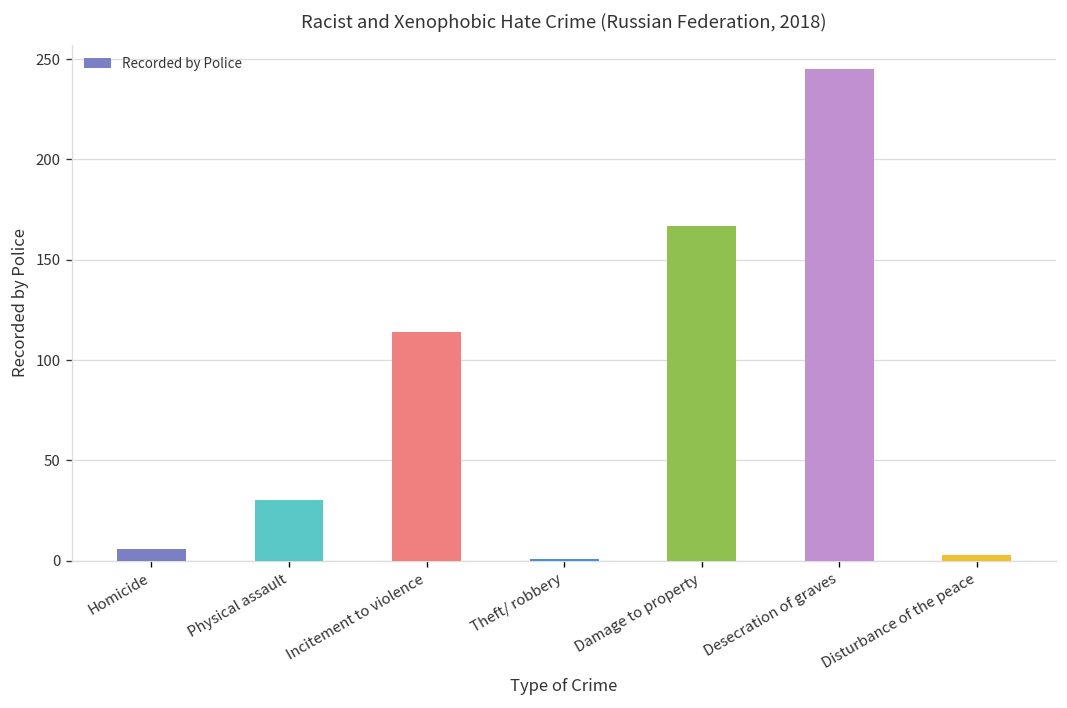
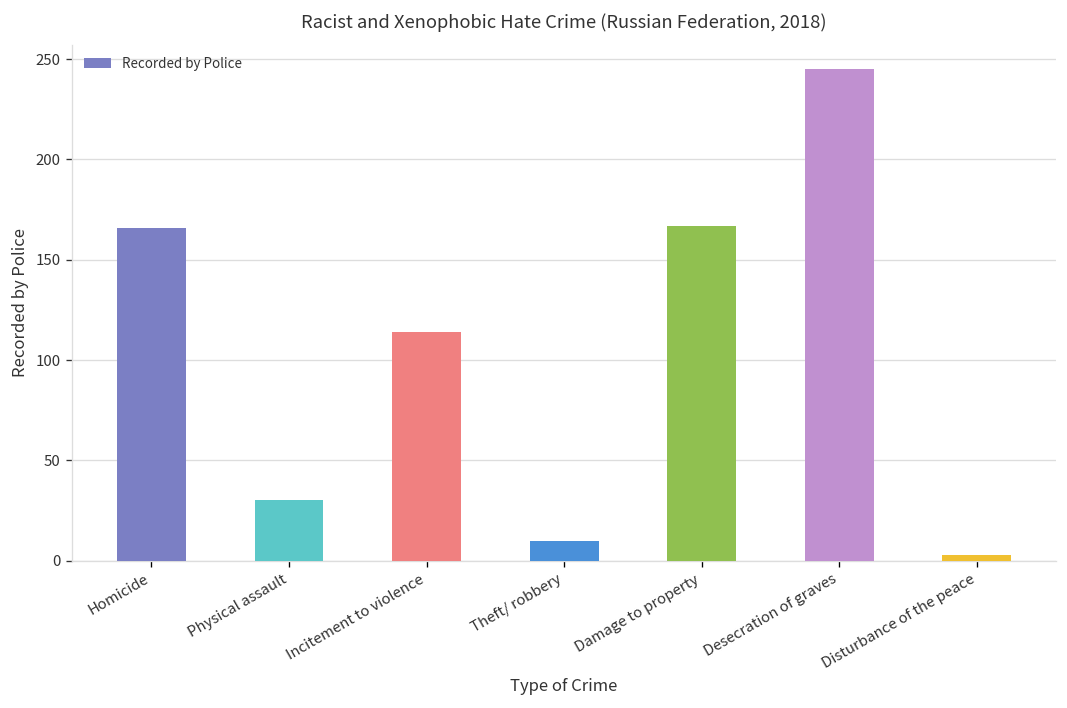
Homicide: 6 -> 166
Theft/ robbery: 1 -> 10
